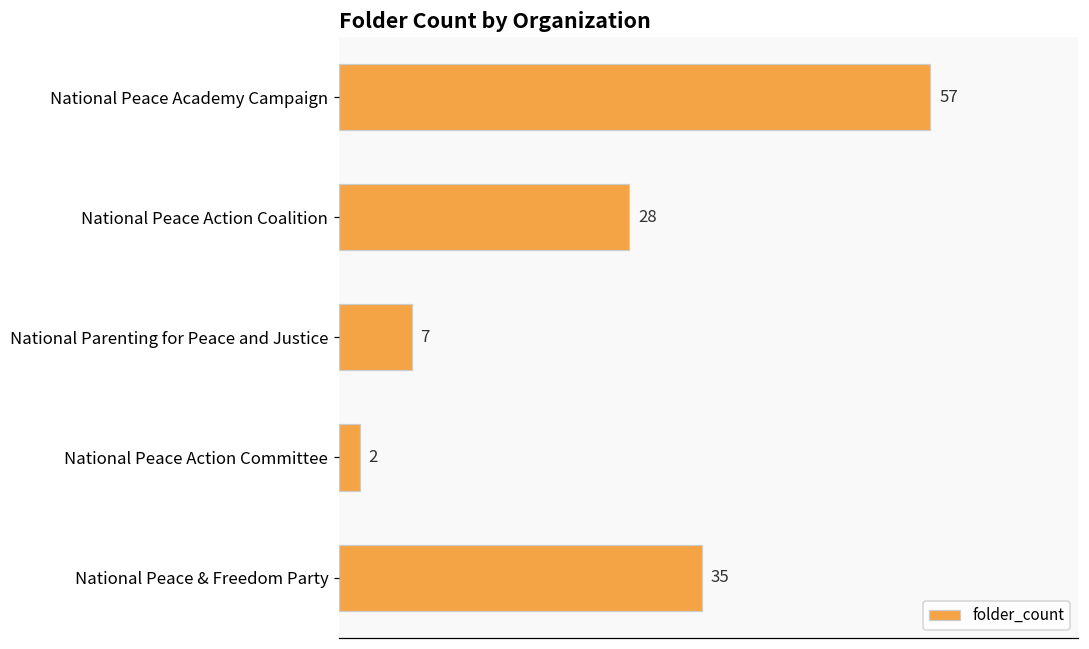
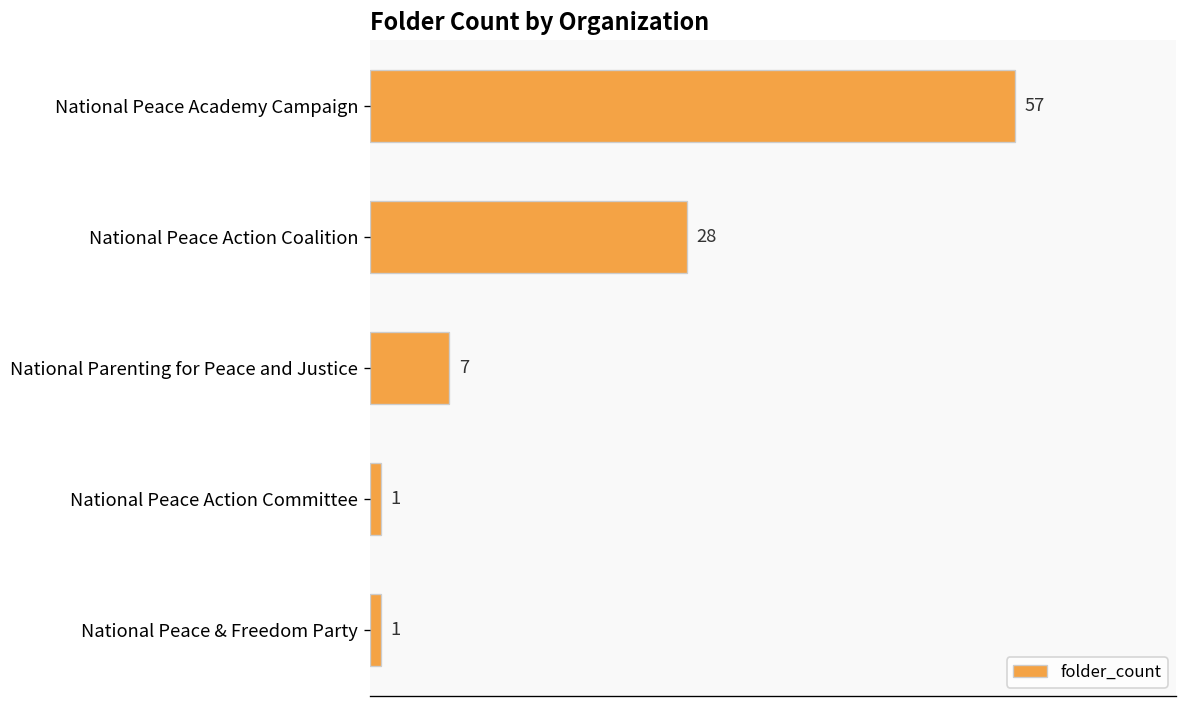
National Peace Action Committee: 2 -> 1
National Peace & Freedom Party: 35 -> 1
